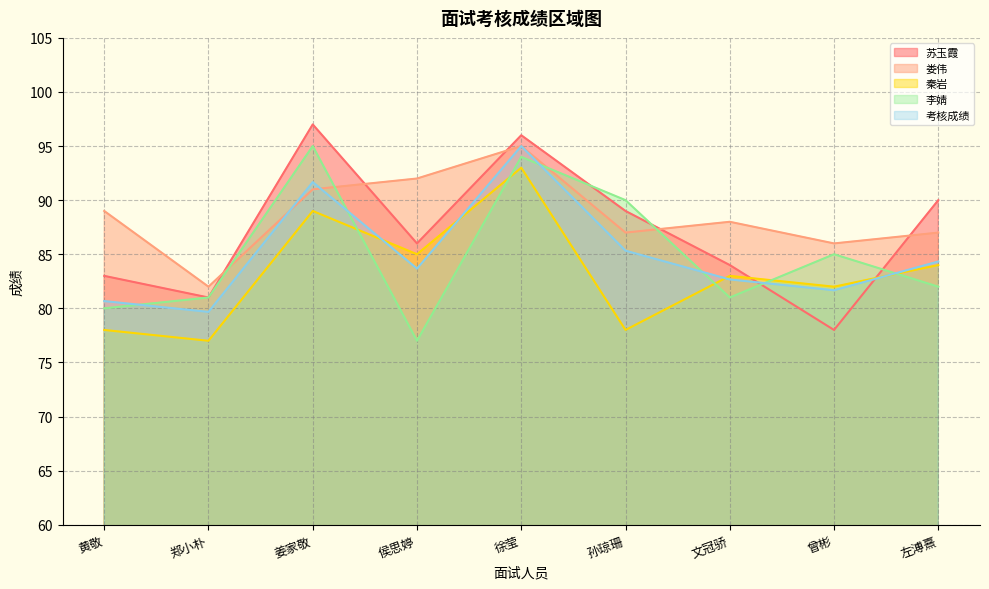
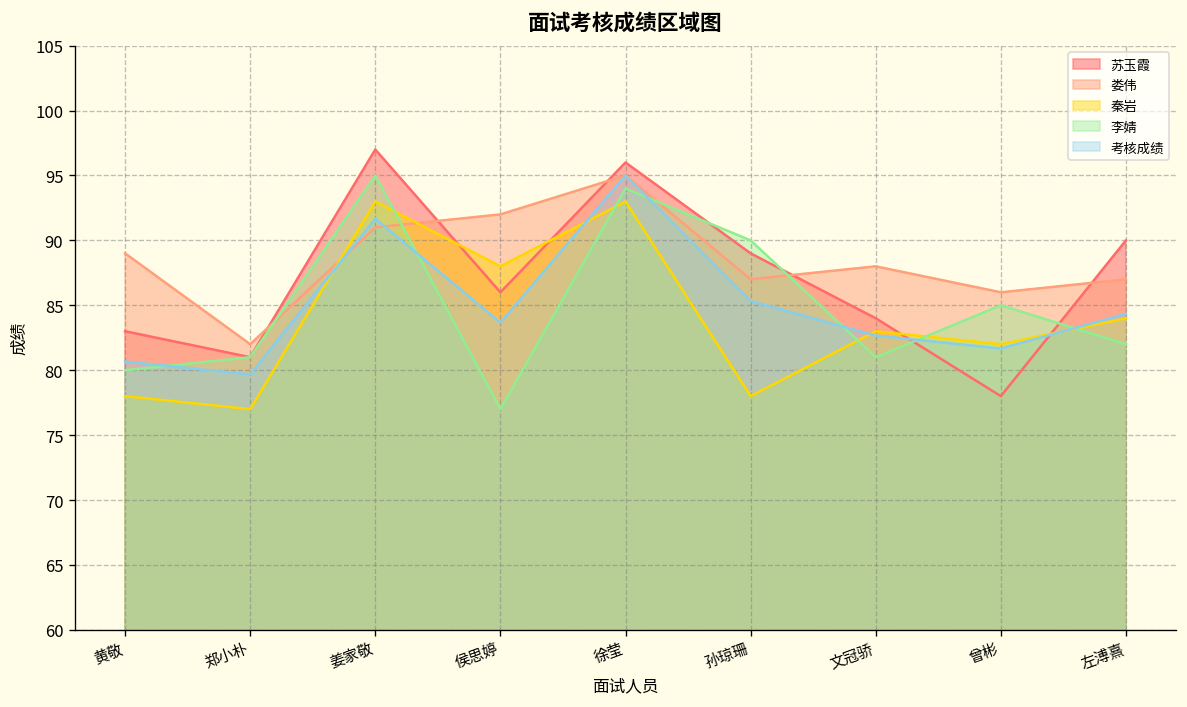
秦岩, 姜家敬: 89 -> 93
秦岩, 侯思婷: 85 -> 88
